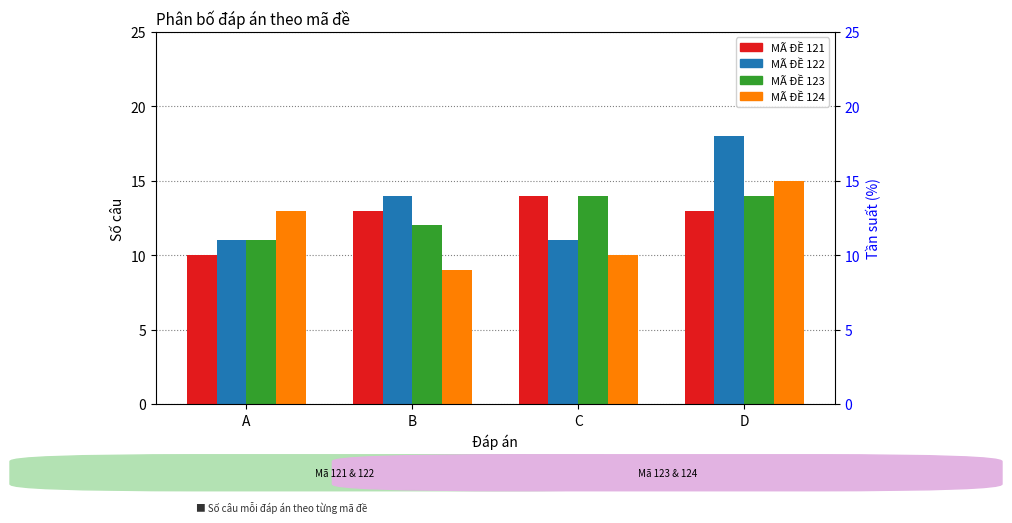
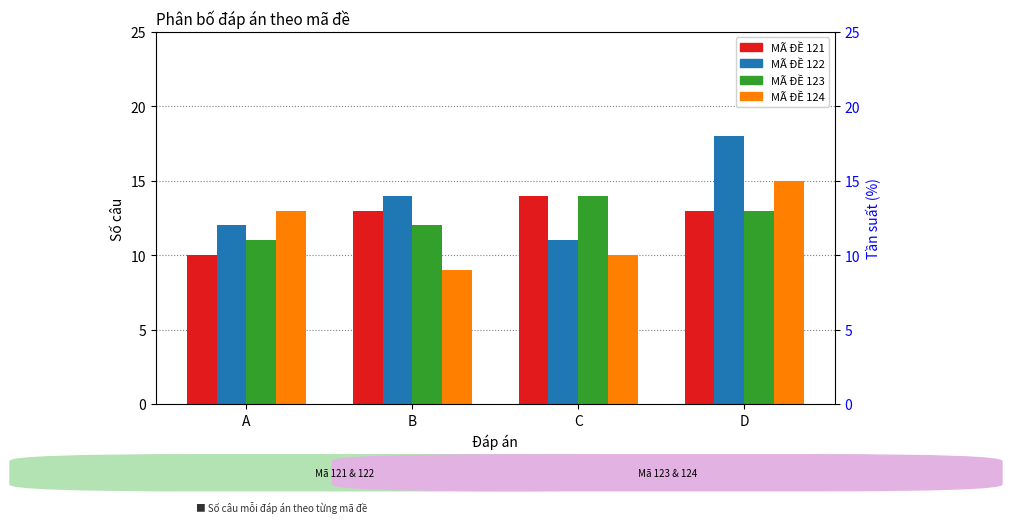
MÃ ĐỀ 122, A: 11 -> 12
MÃ ĐỀ 123, D: 14 -> 13
